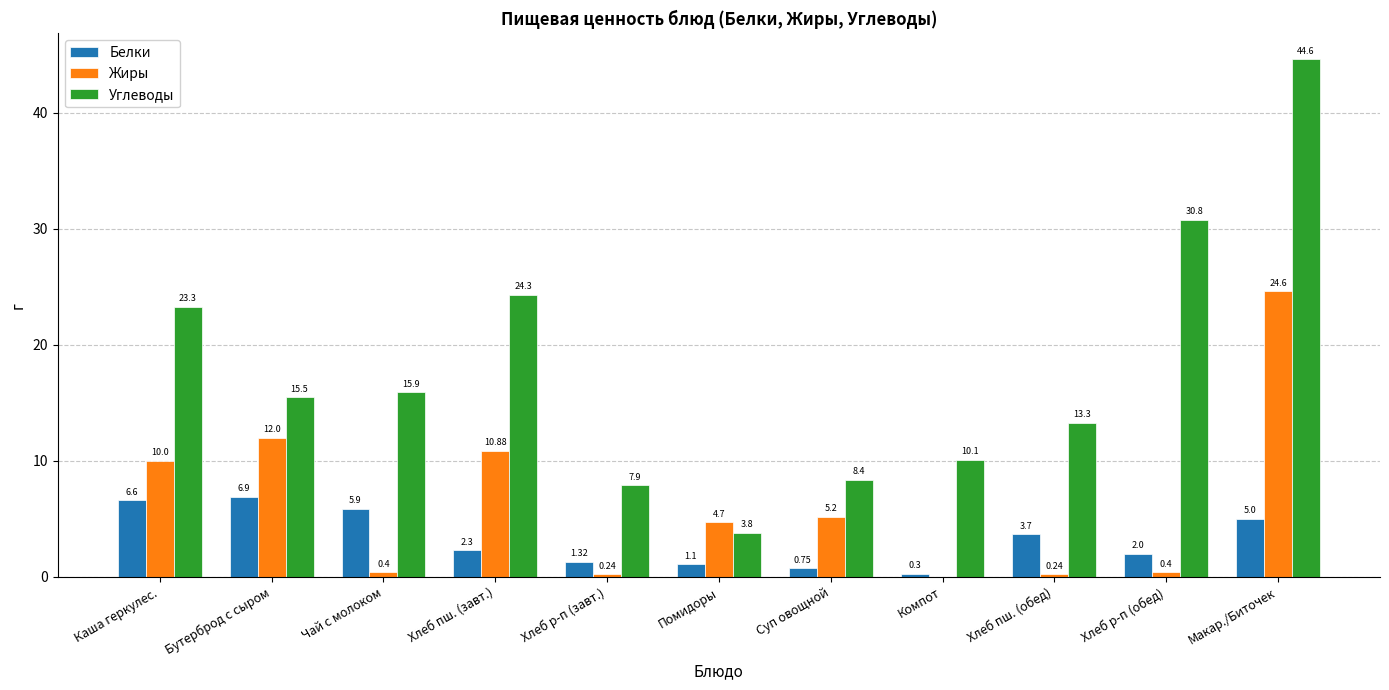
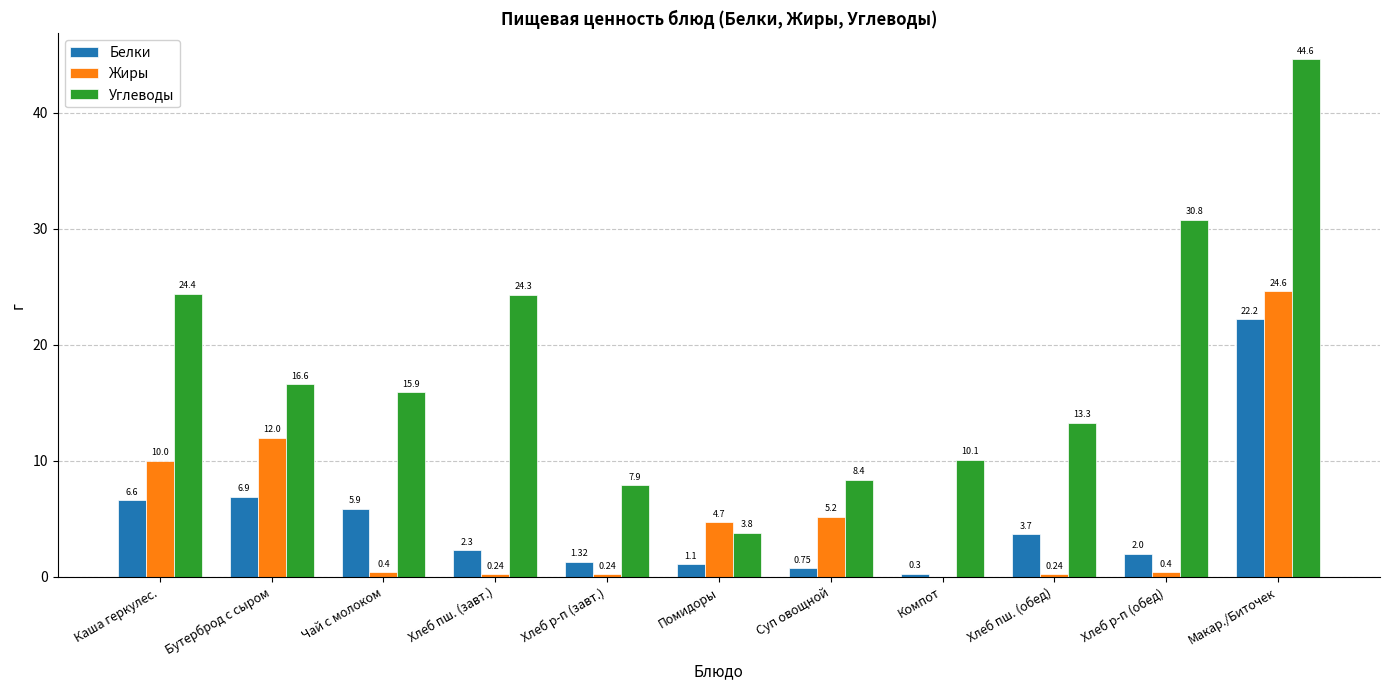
Углеводы, Каша геркулес.: 23.3 -> 24.4
Углеводы, Бутерброд с сыром: 15.5 -> 16.6
Жиры, Хлеб пш. (завт.): 10.88 -> 0.24
Белки, Макар./Биточек: 5.0 -> 22.2
